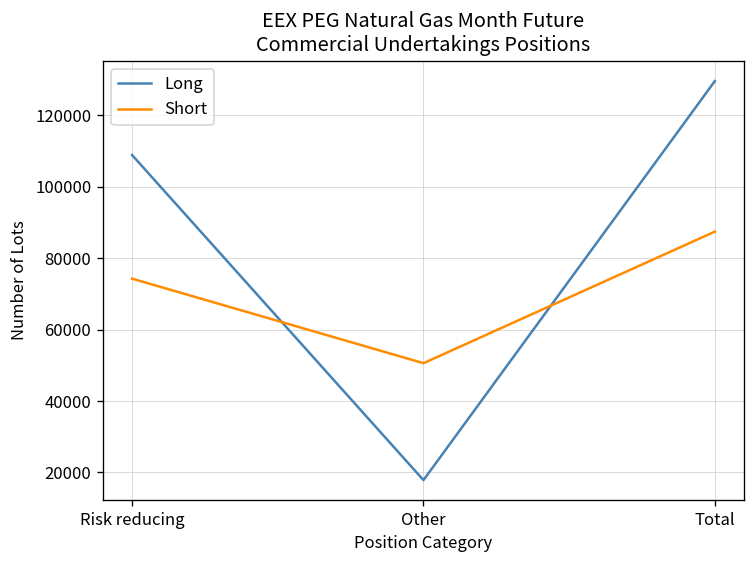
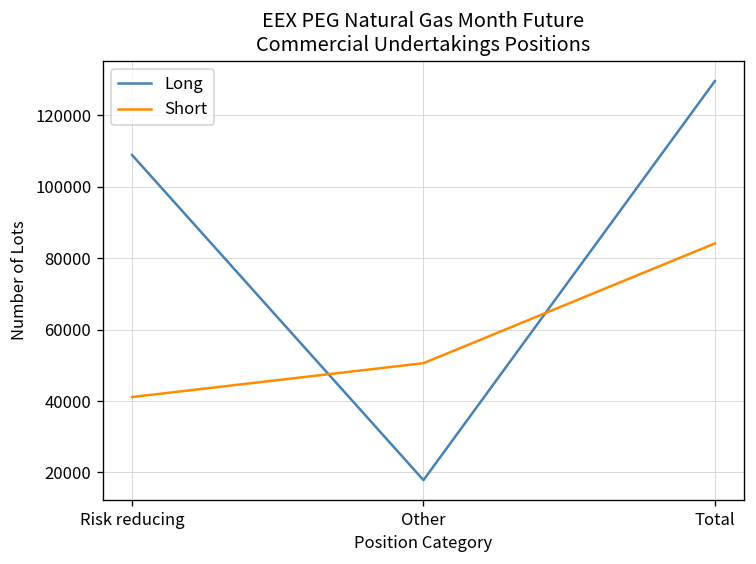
Short, Risk reducing: 74000 -> 41000
Short, Total: 87000 -> 84000
